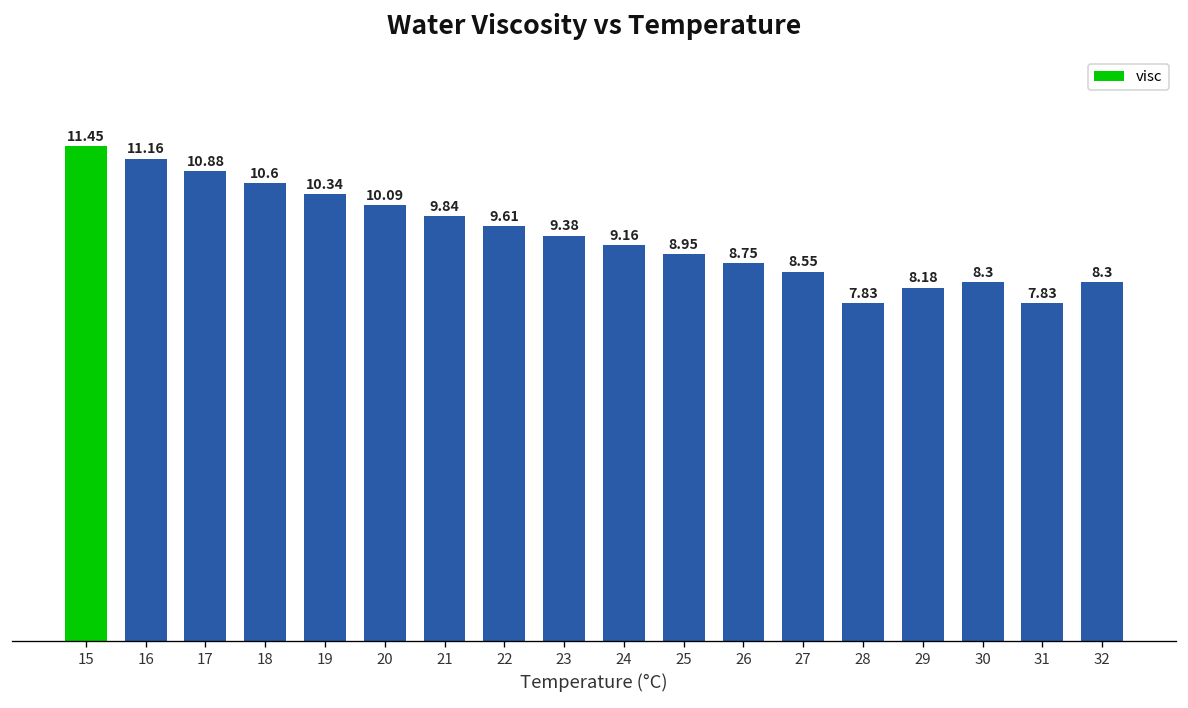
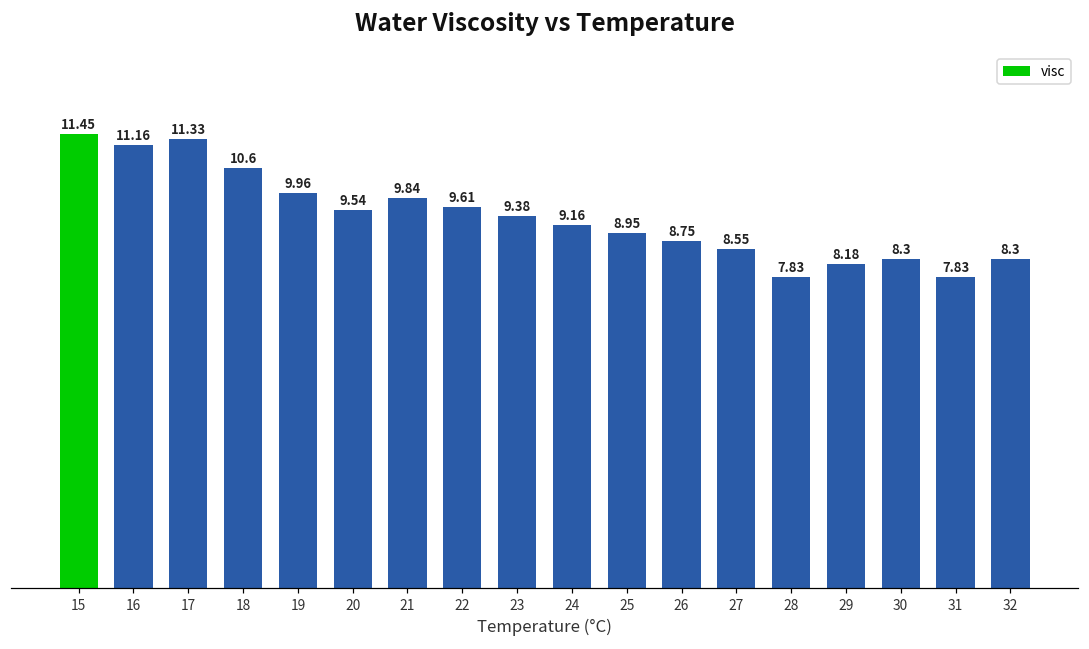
17: 10.88 -> 11.33
19: 10.34 -> 9.96
20: 10.09 -> 9.54
